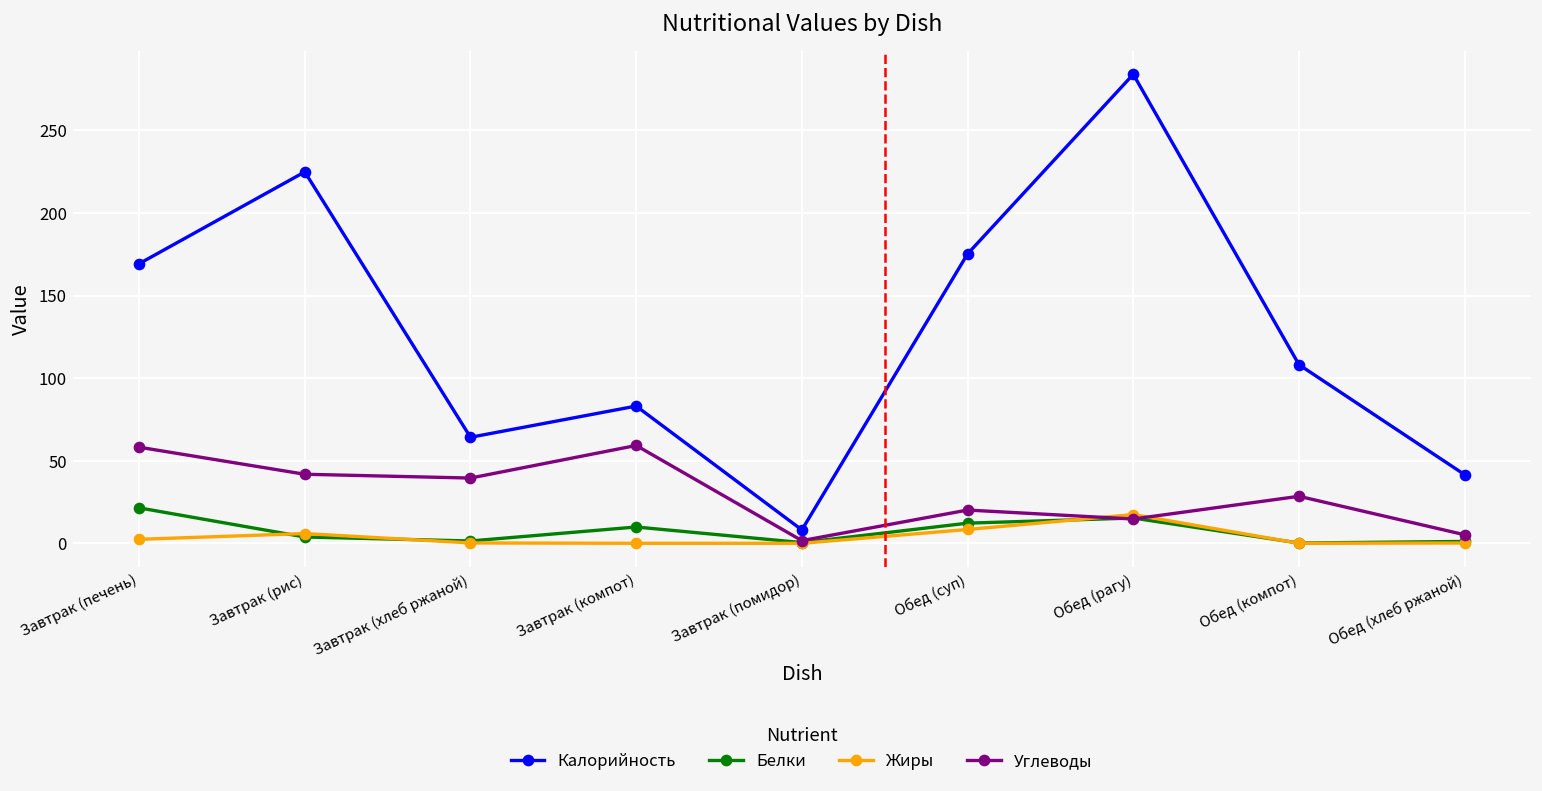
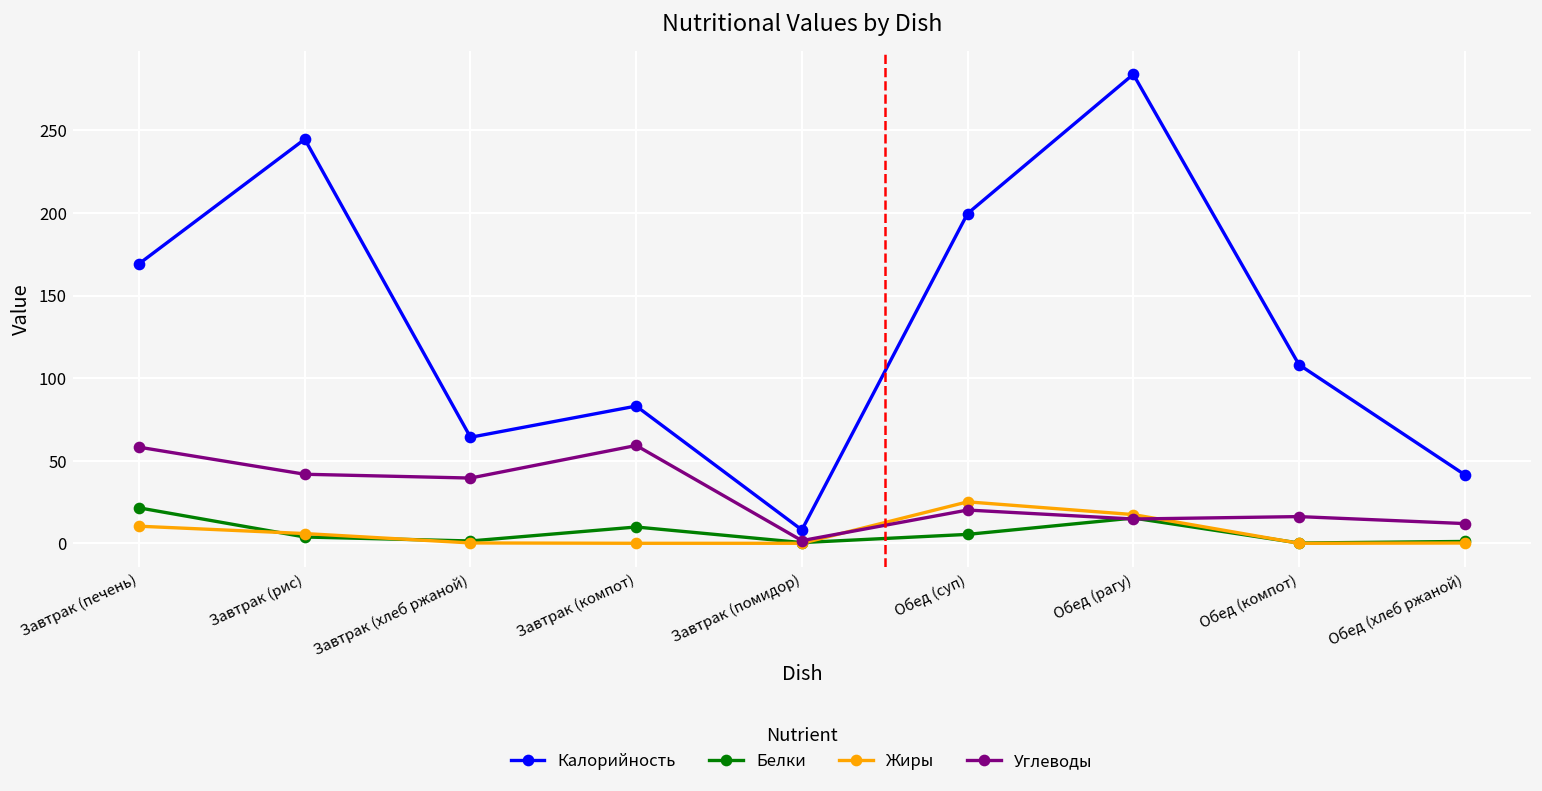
Жиры, Завтрак (печень): 2 -> 10
Калорийность, Завтрак (рис): 225 -> 245
Калорийность, Обед (суп): 175 -> 200
Белки, Обед (суп): 12 -> 5
Жиры, Обед (суп): 8 -> 25
Углеводы, Обед (компот): 28 -> 16
Углеводы, Обед (хлеб ржаной): 5 -> 12
